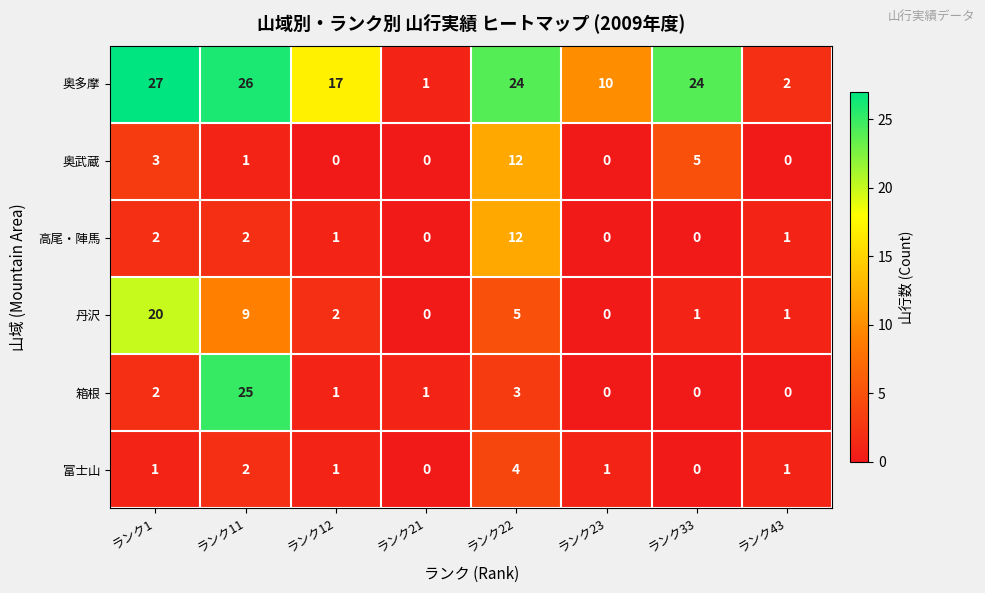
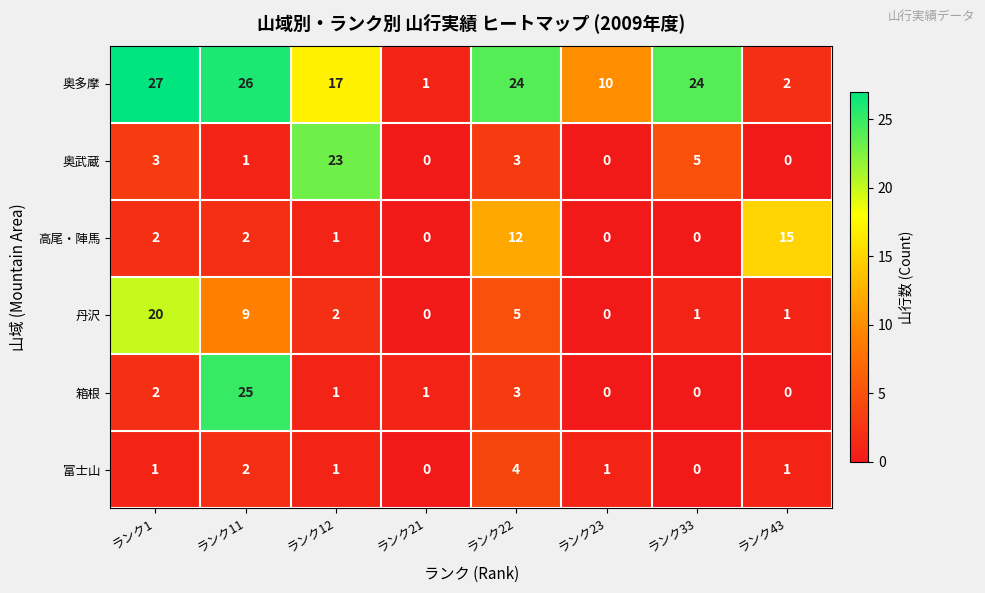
奥武蔵, ランク12: 0 -> 23
奥武蔵, ランク22: 12 -> 3
高尾・陣馬, ランク43: 1 -> 15
